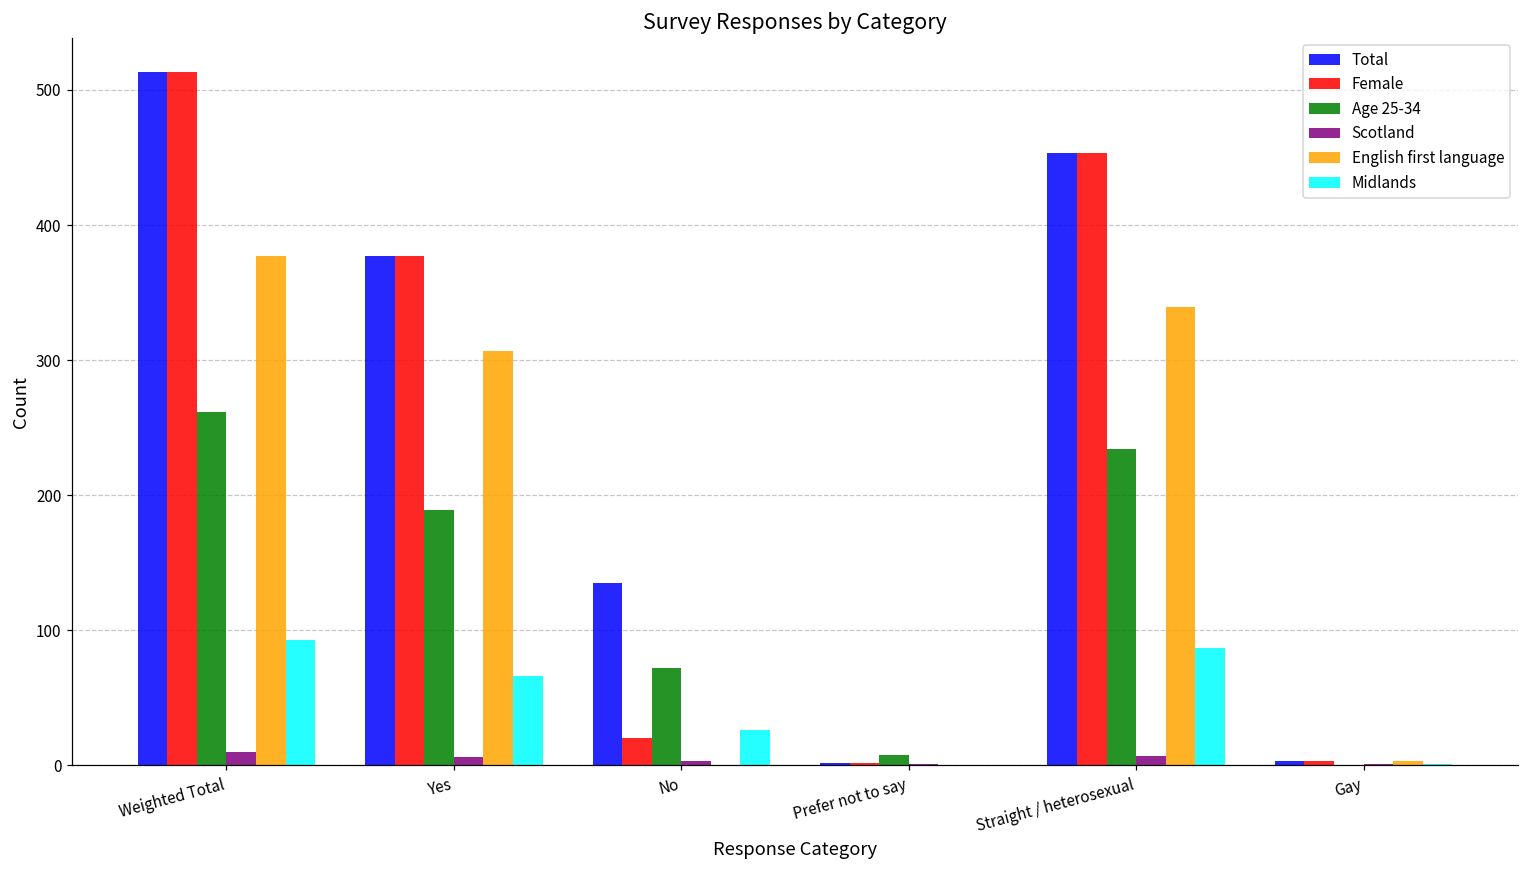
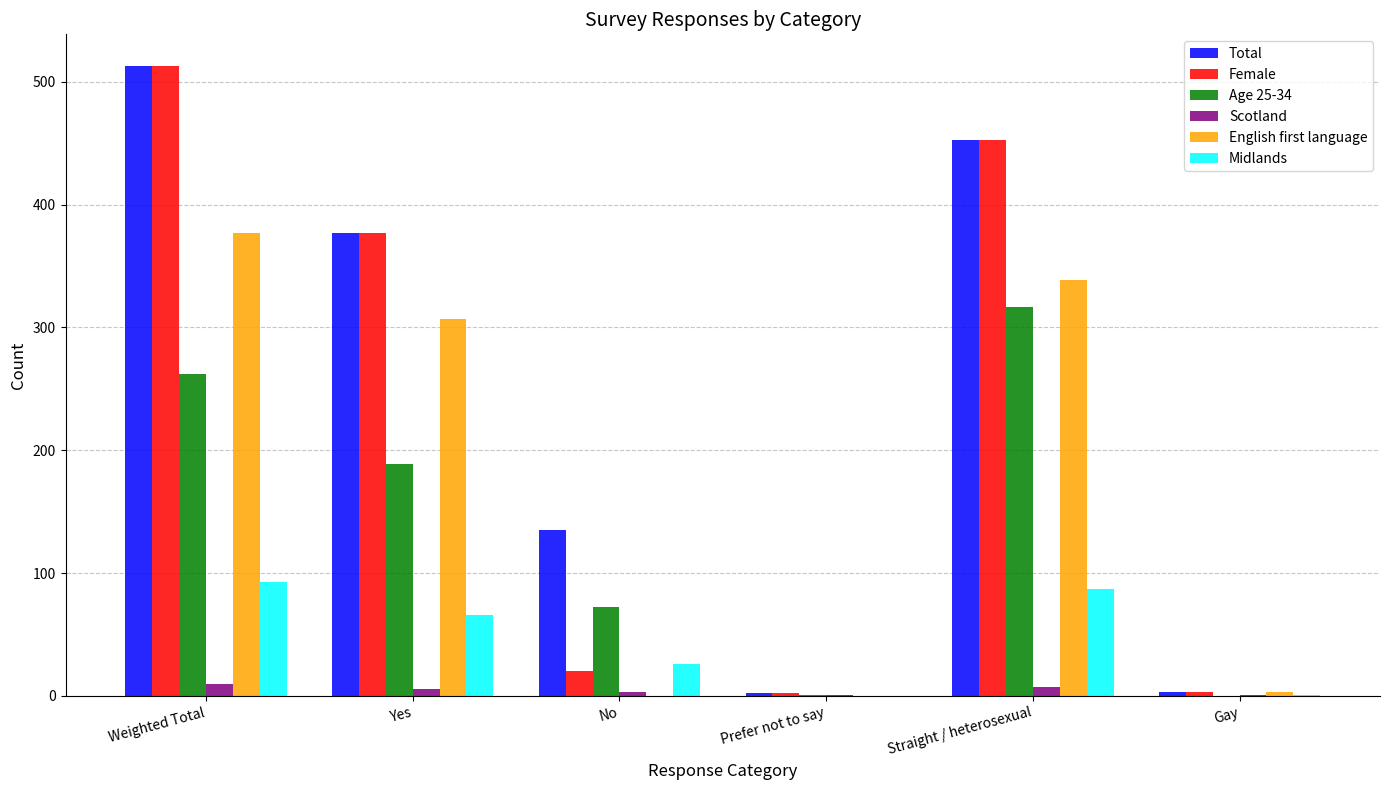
Age 25-34, Prefer not to say: 8 -> 1
Age 25-34, Straight / heterosexual: 234 -> 317
